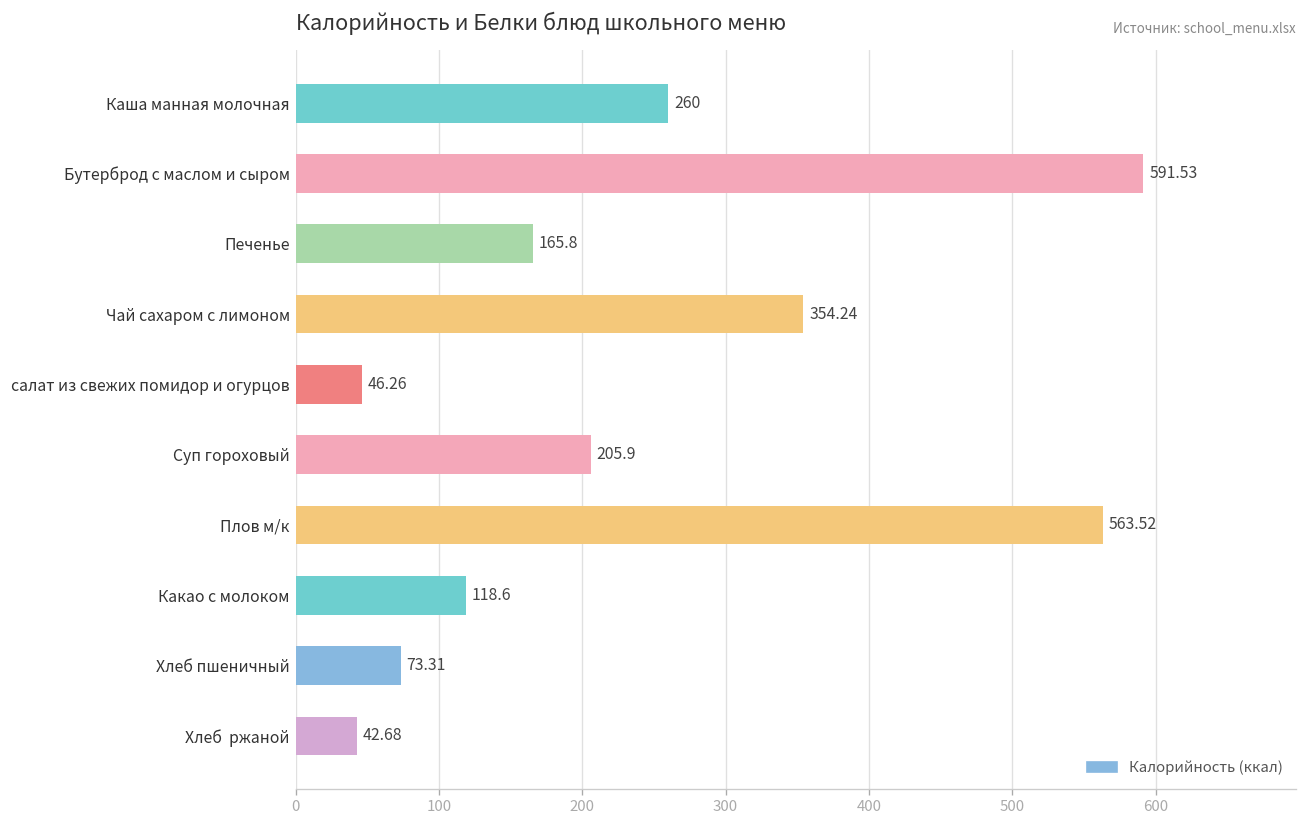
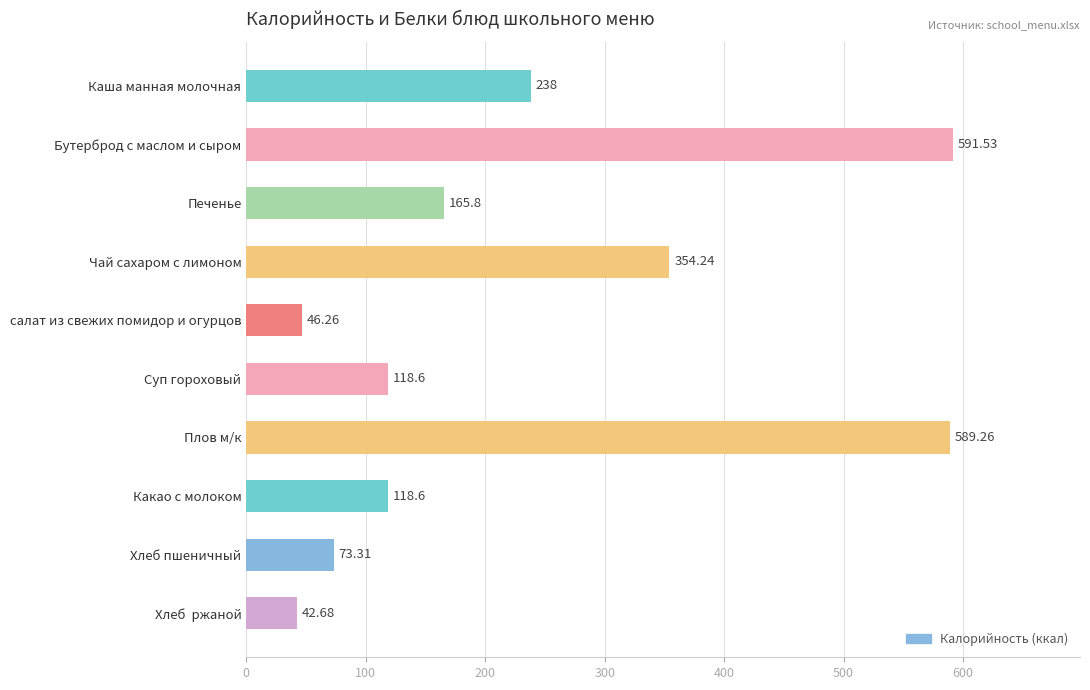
Каша манная молочная: 260 -> 238
Суп гороховый: 205.9 -> 118.6
Плов м/к: 563.52 -> 589.26
